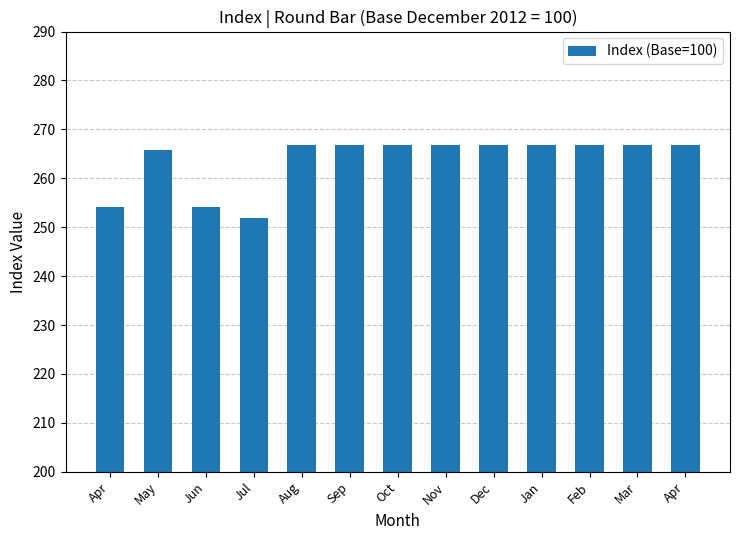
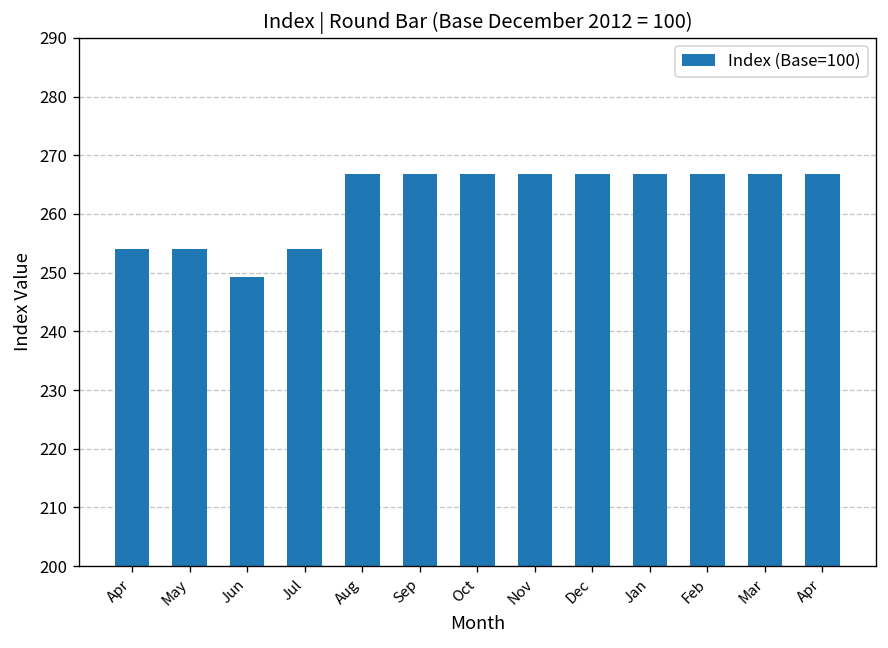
May: 266 -> 254
Jun: 254 -> 249
Jul: 252 -> 254
